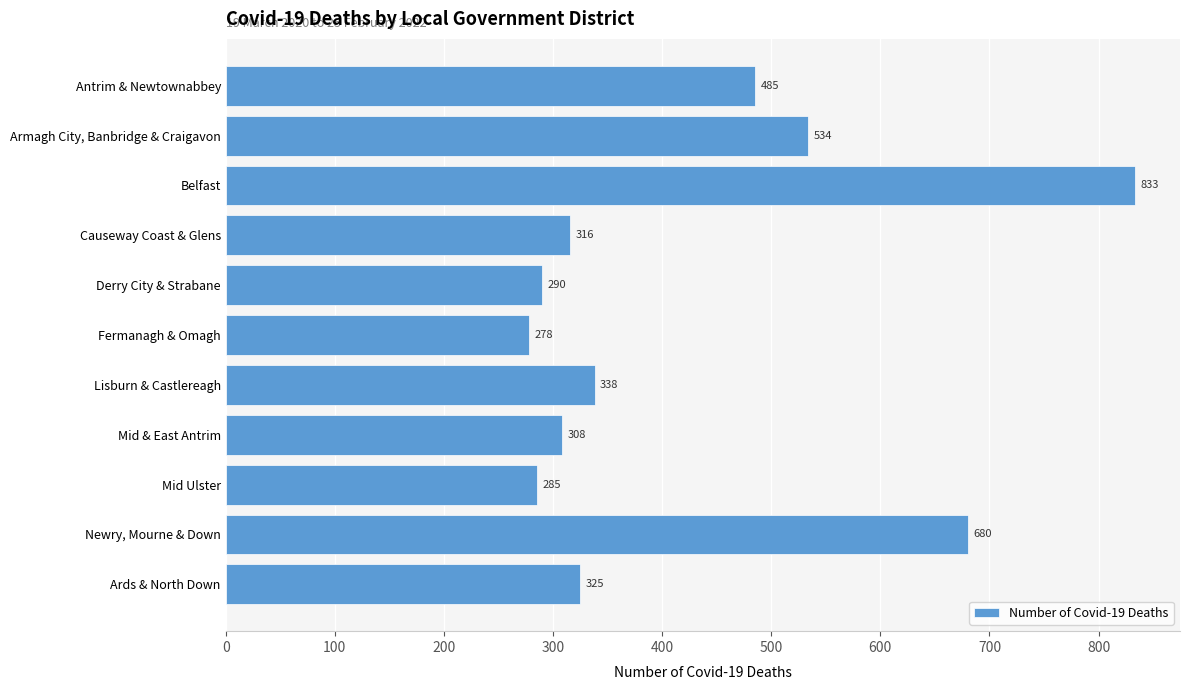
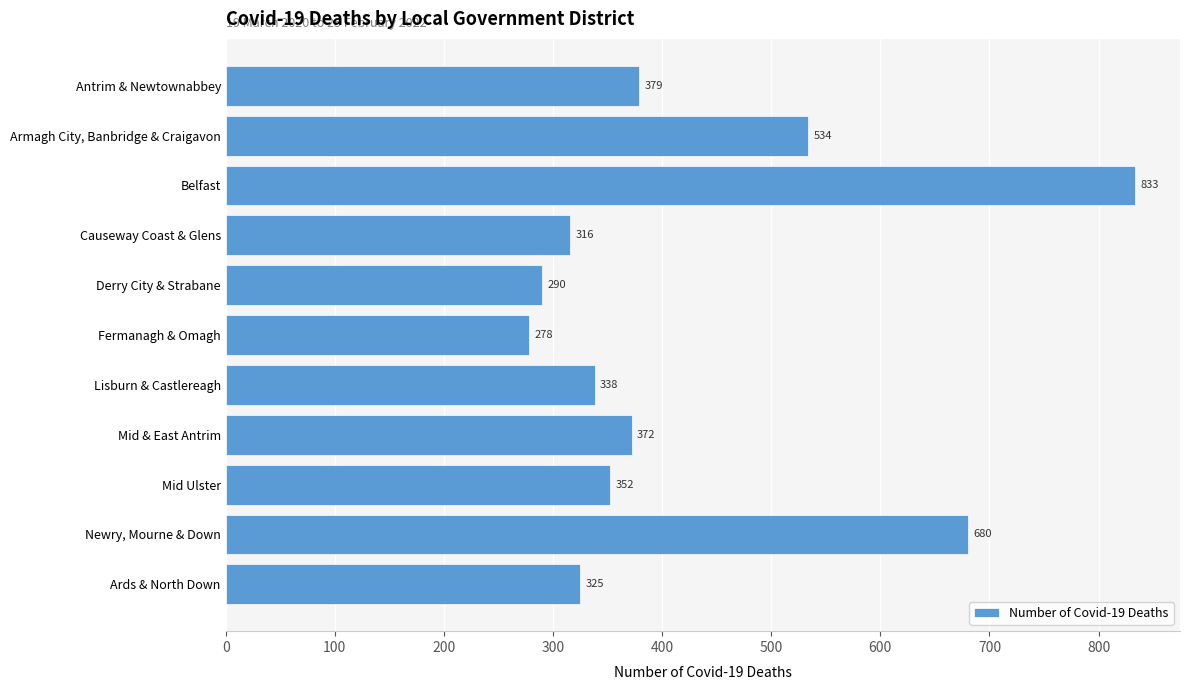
Antrim & Newtownabbey: 485 -> 379
Mid & East Antrim: 308 -> 372
Mid Ulster: 285 -> 352
